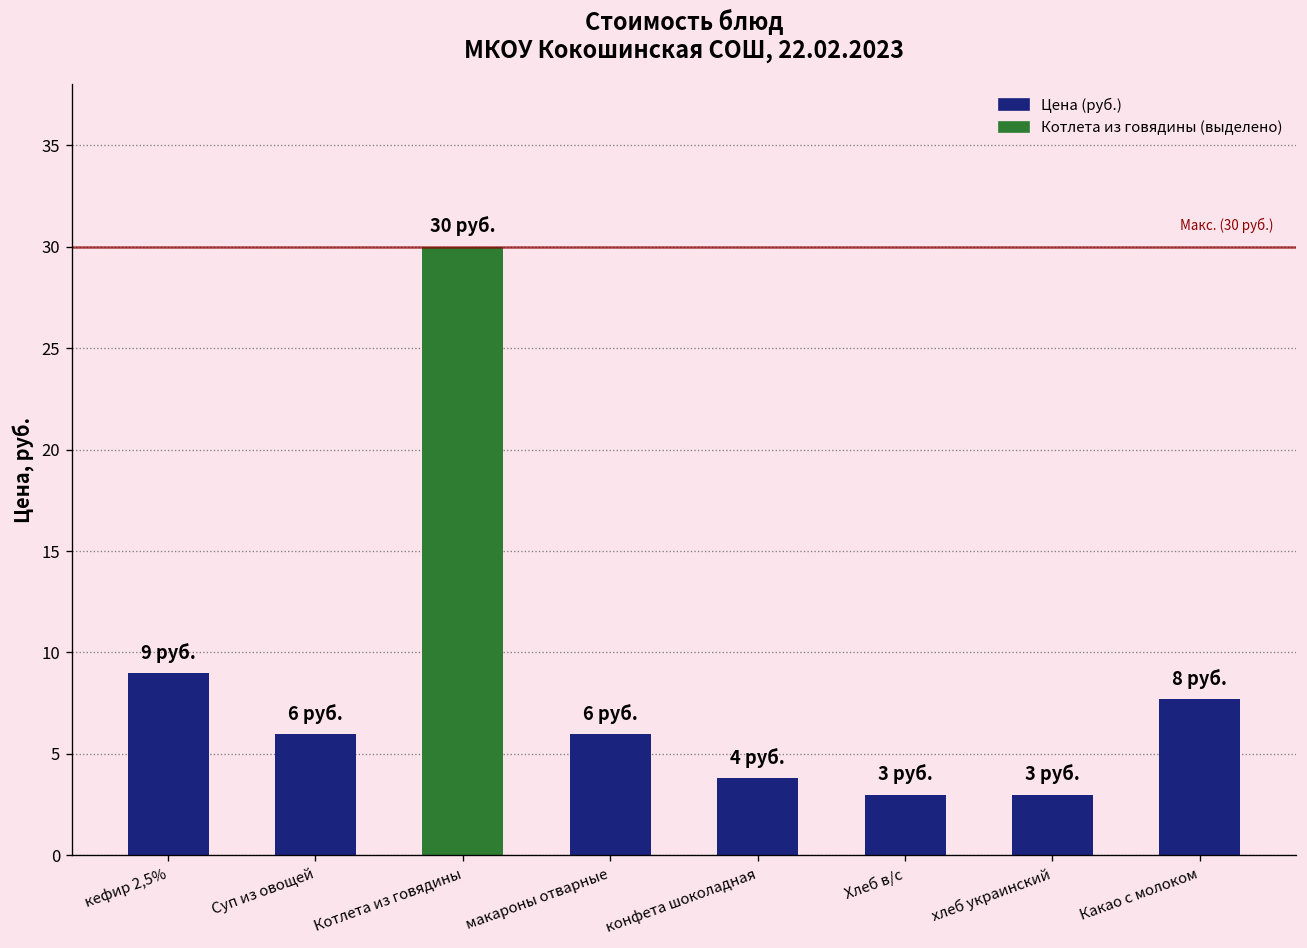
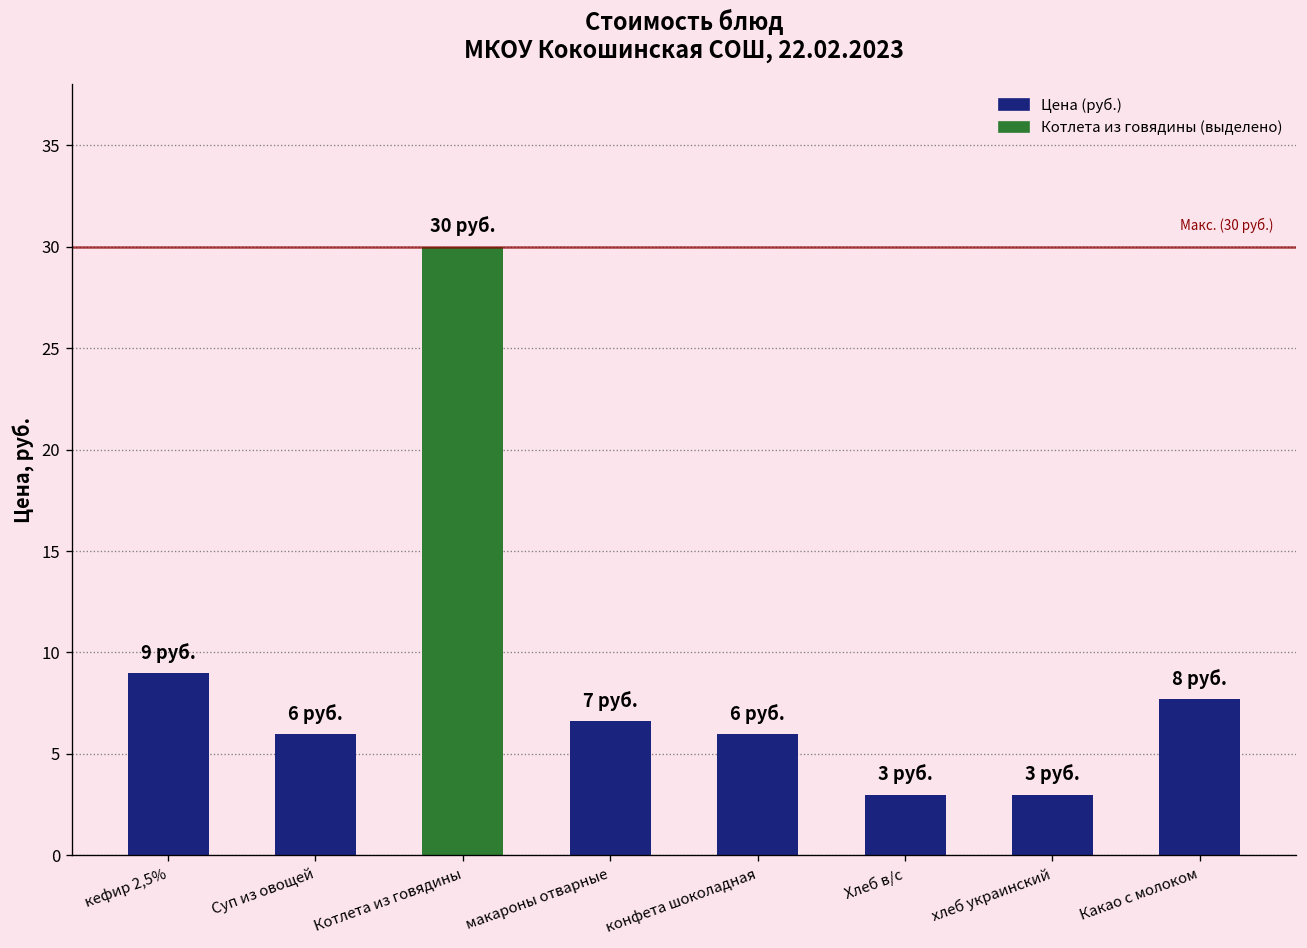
макароны отварные: 6 -> 7
конфета шоколадная: 4 -> 6
